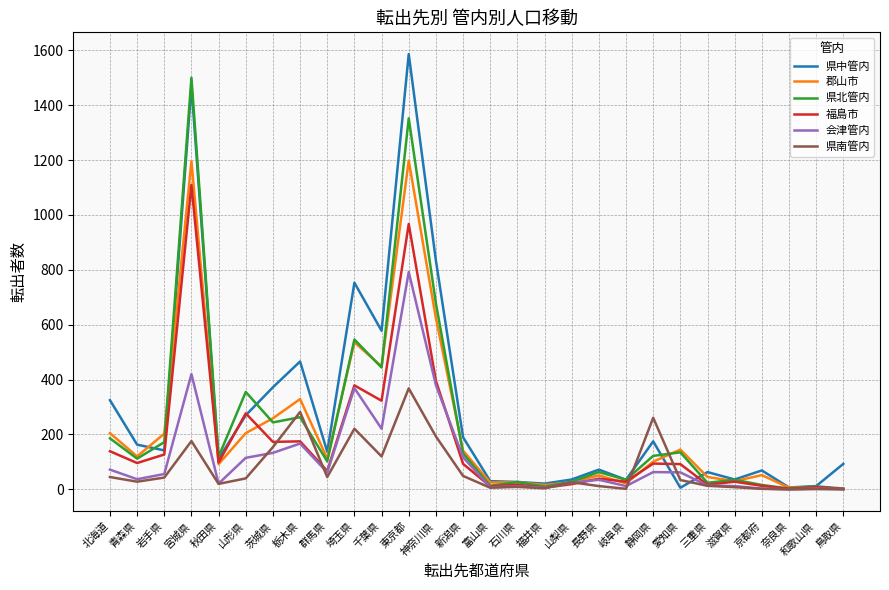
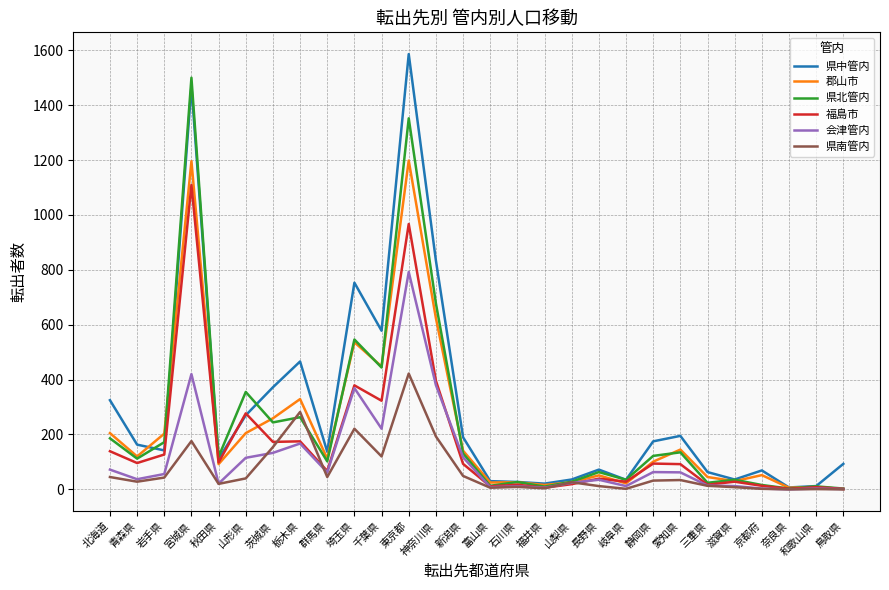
県南管内, 東京都: 370 -> 420
県南管内, 静岡県: 260 -> 30
県中管内, 愛知県: 10 -> 200
